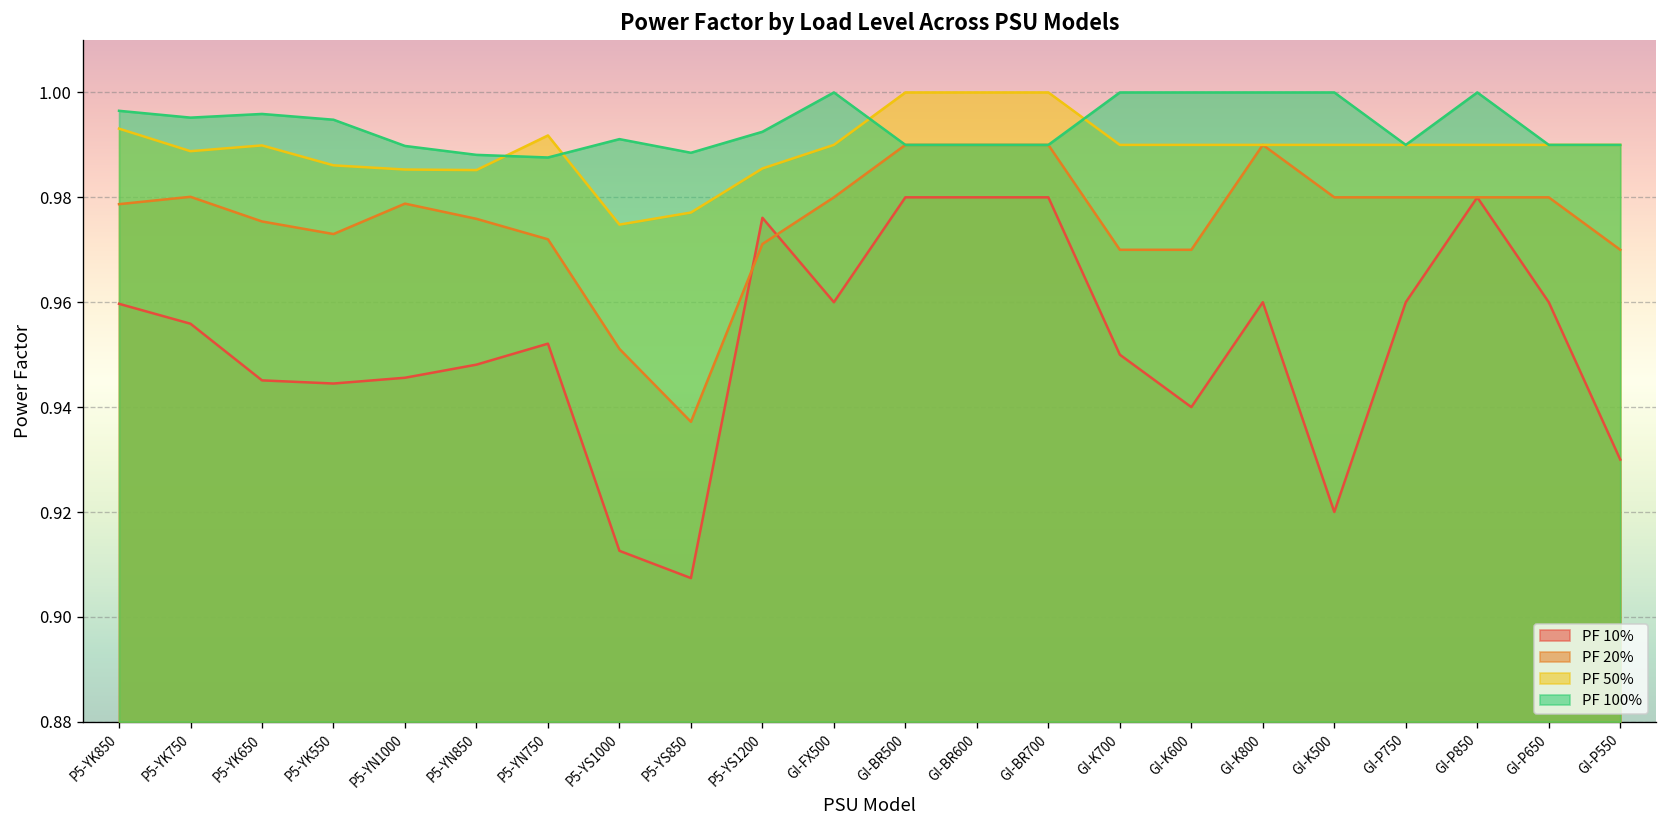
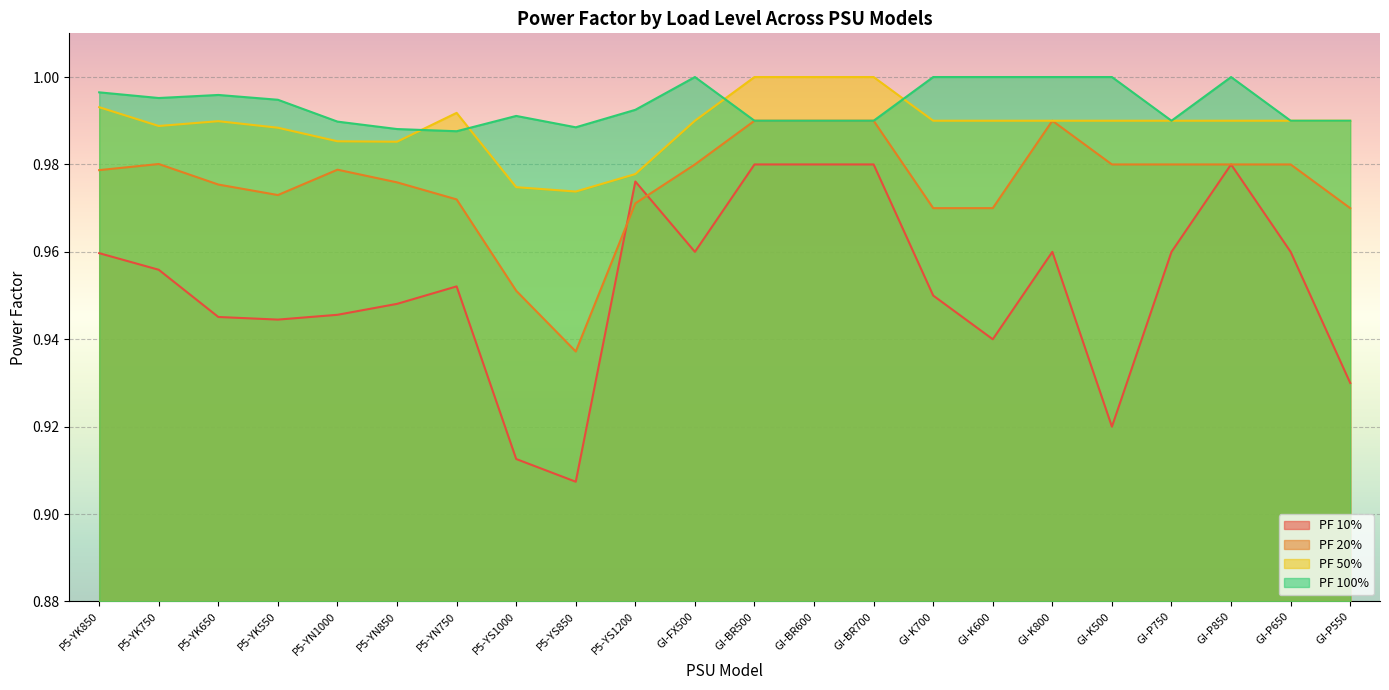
PF 50%, P5-YK550: 0.986 -> 0.988
PF 50%, P5-YS850: 0.977 -> 0.974
PF 50%, P5-YS1200: 0.986 -> 0.978
